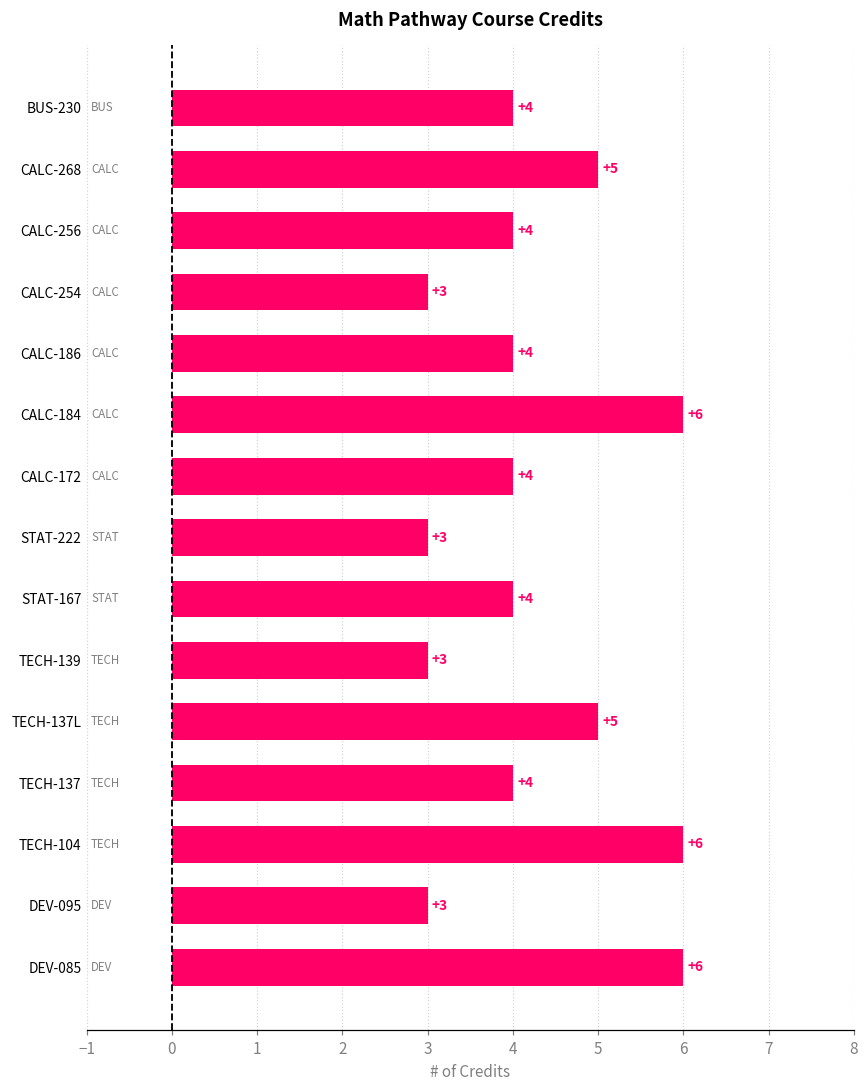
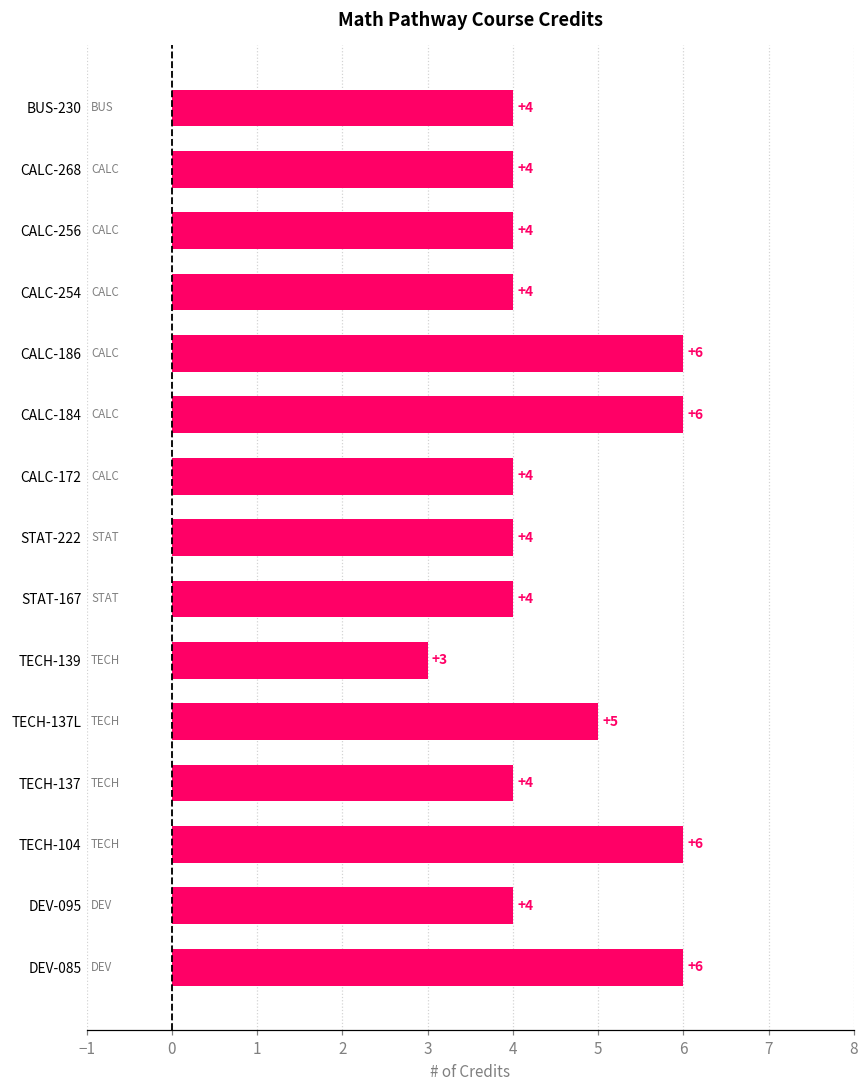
CALC-268: +5 -> +4
CALC-254: +3 -> +4
CALC-186: +4 -> +6
STAT-222: +3 -> +4
DEV-095: +3 -> +4
